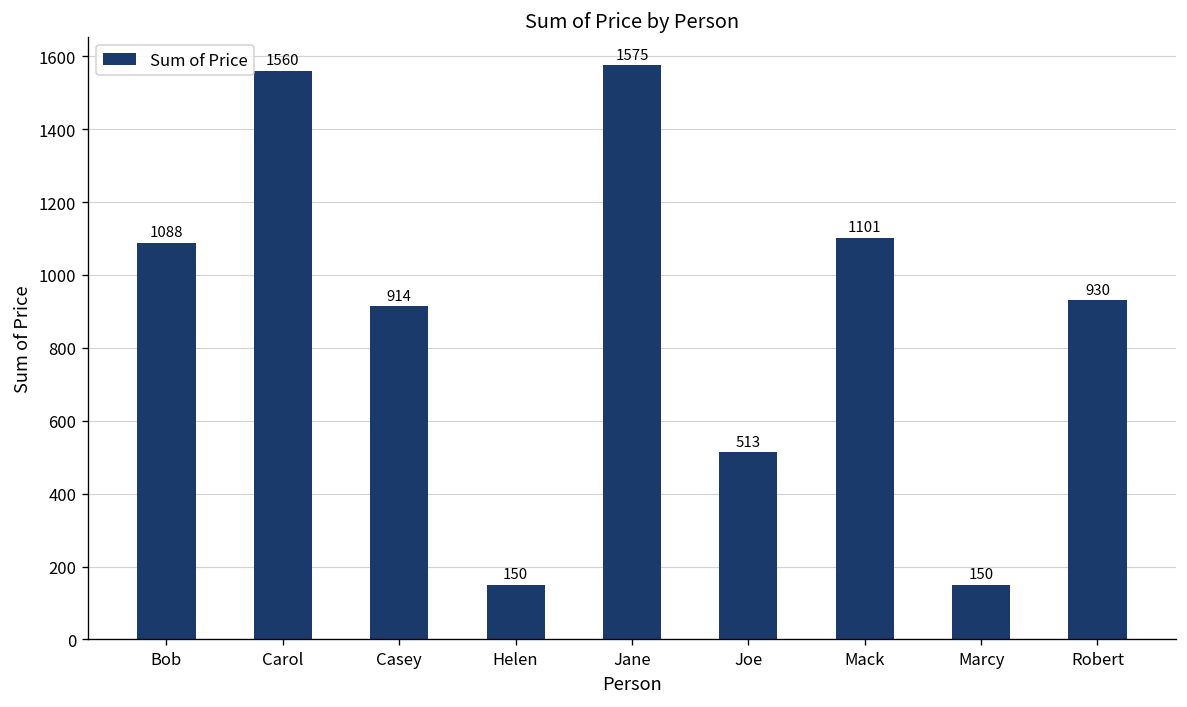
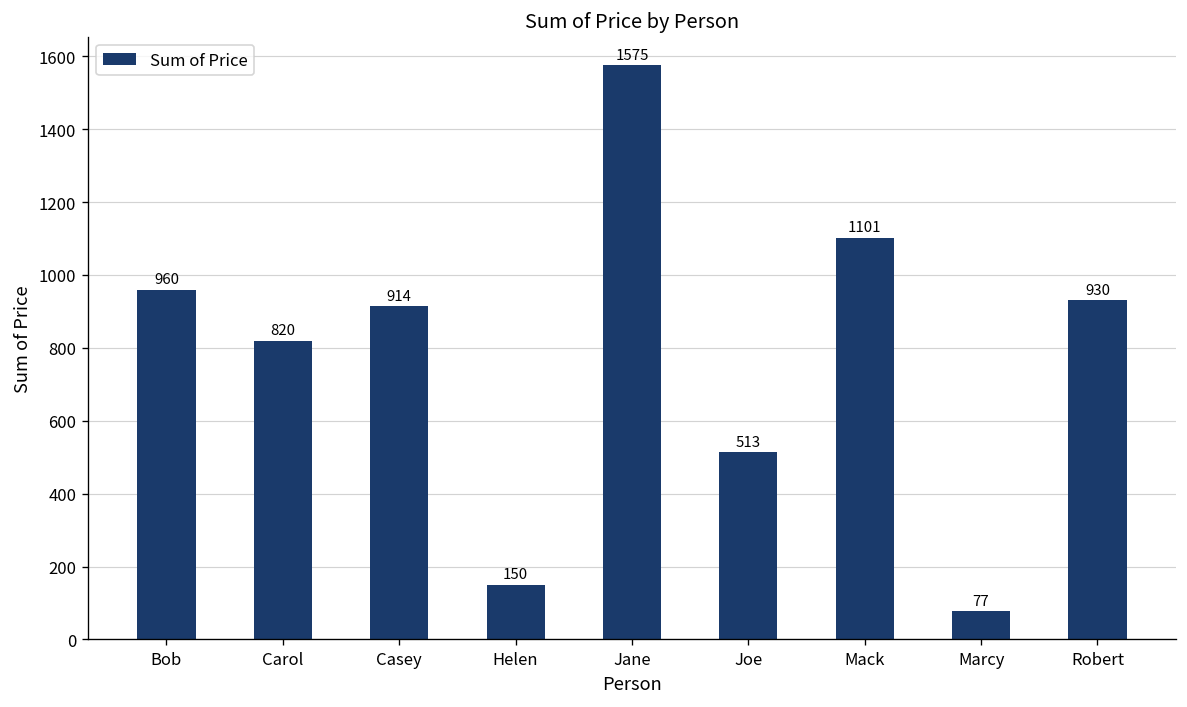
Bob: 1088 -> 960
Carol: 1560 -> 820
Marcy: 150 -> 77
